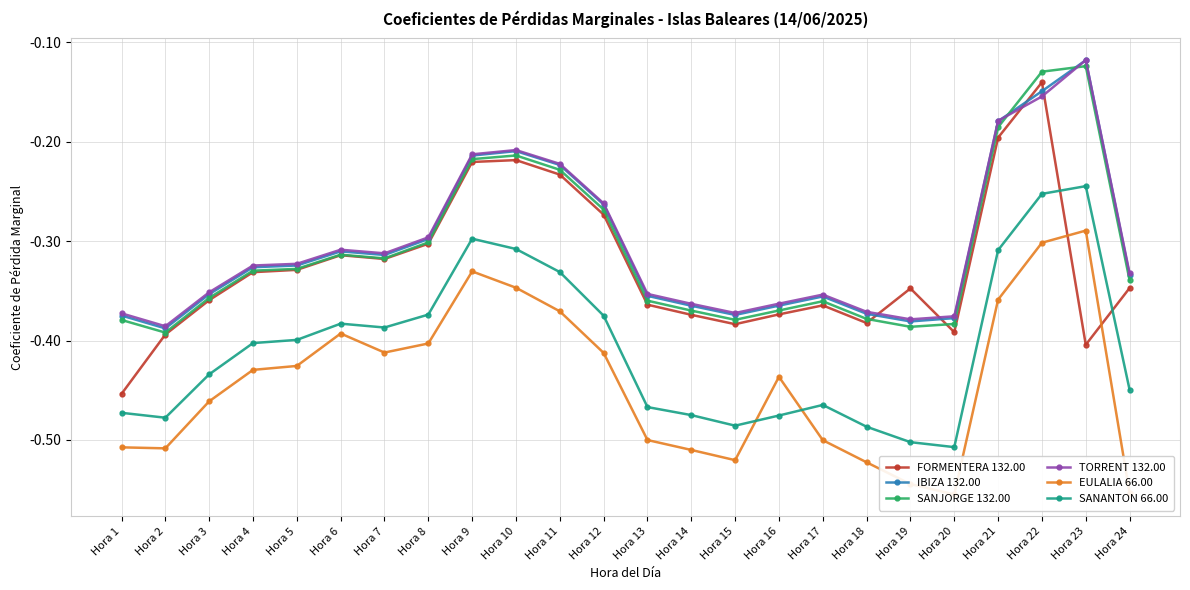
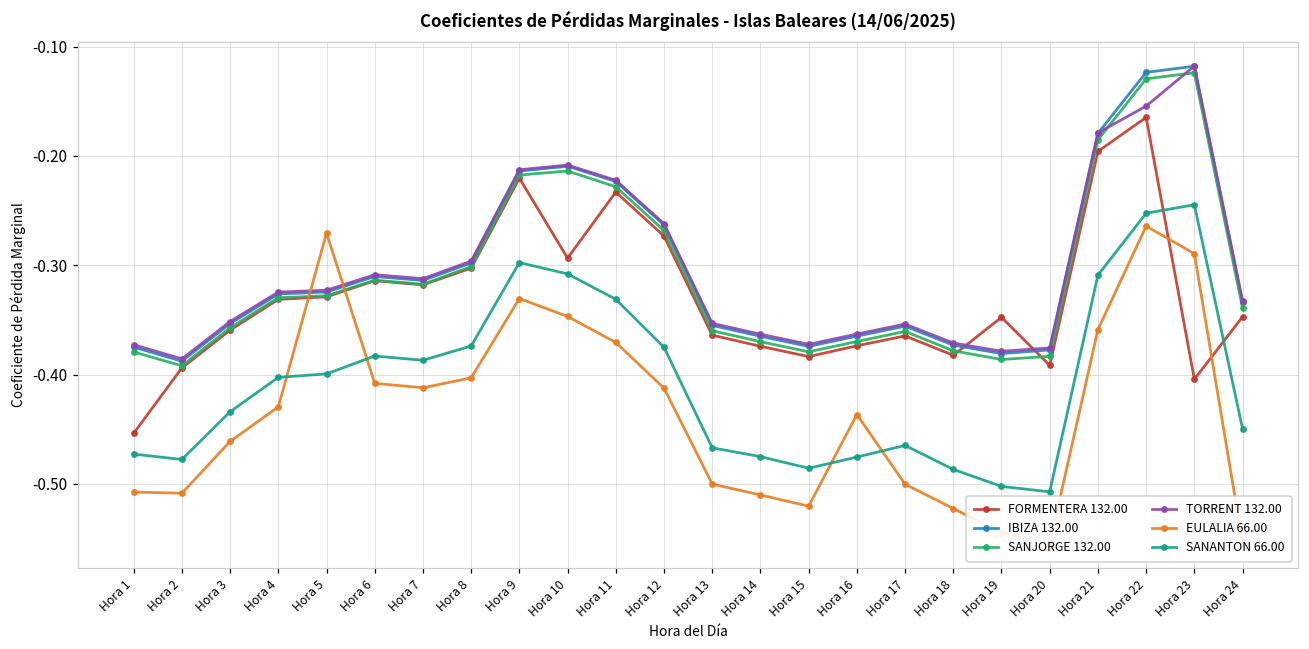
EULALIA 66.00, Hora 5: -0.43 -> -0.27
EULALIA 66.00, Hora 6: -0.39 -> -0.41
FORMENTERA 132.00, Hora 10: -0.22 -> -0.29
FORMENTERA 132.00, Hora 22: -0.14 -> -0.16
IBIZA 132.00, Hora 22: -0.15 -> -0.12
EULALIA 66.00, Hora 22: -0.30 -> -0.26
